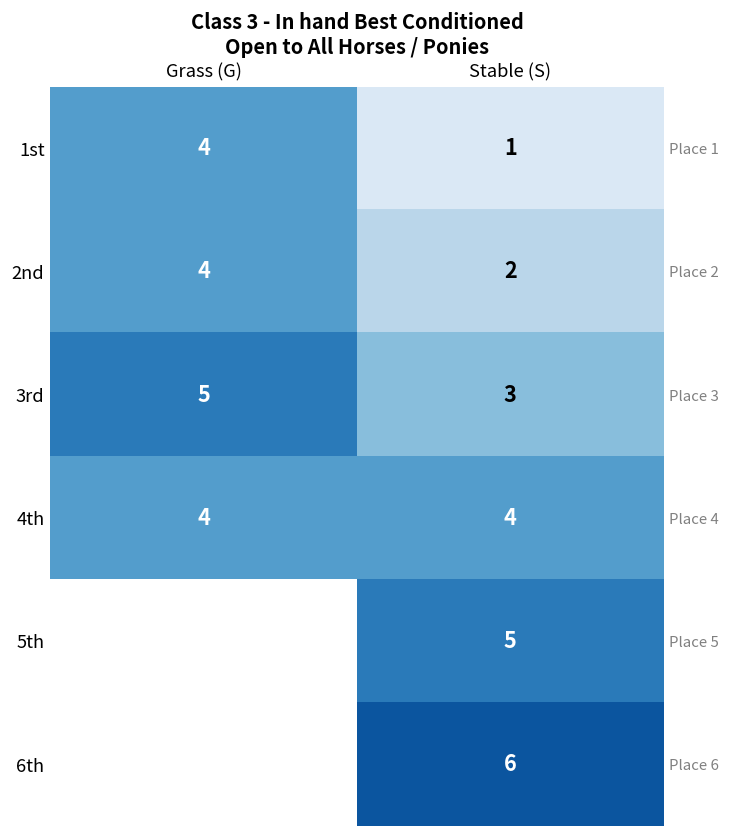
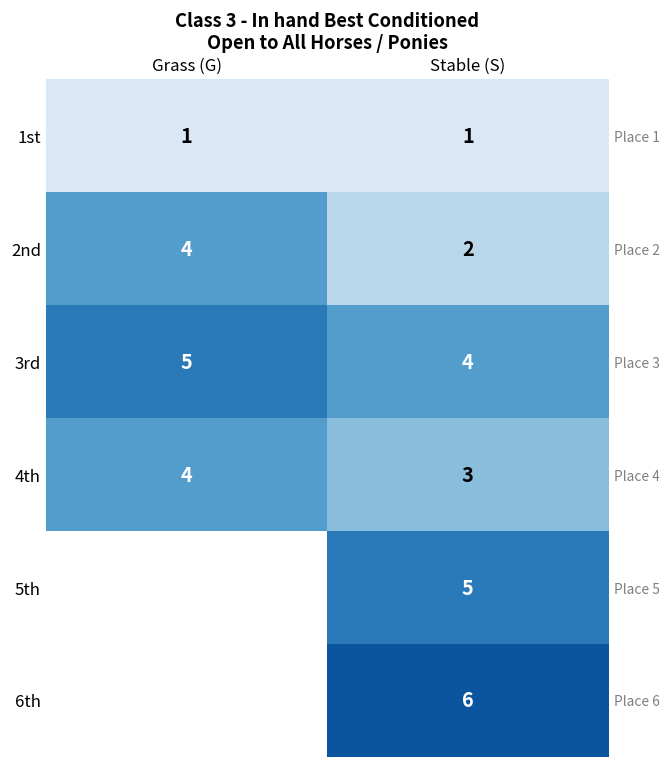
1st, Grass (G): 4 -> 1
3rd, Stable (S): 3 -> 4
4th, Stable (S): 4 -> 3
